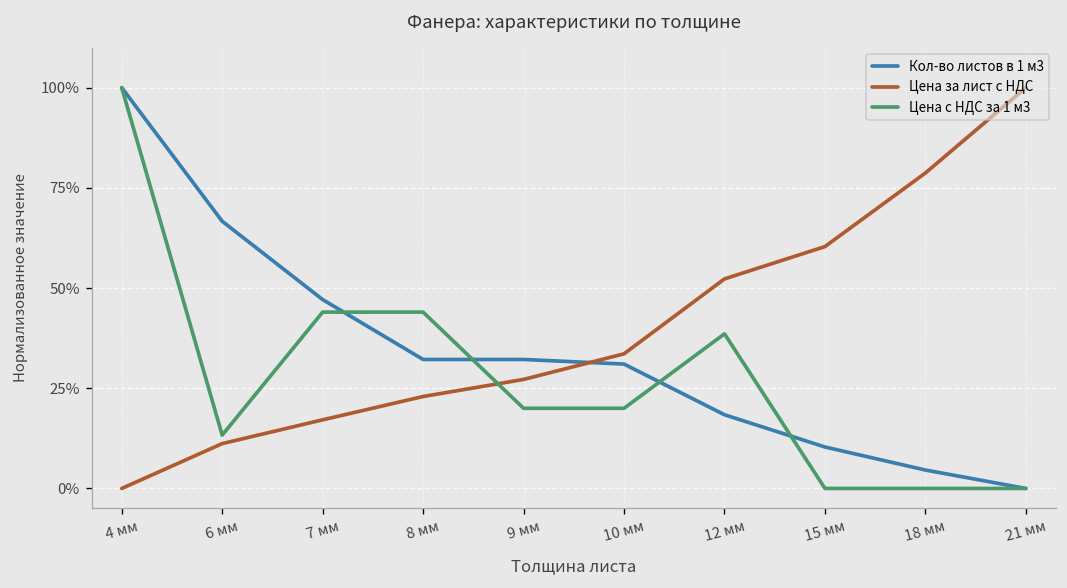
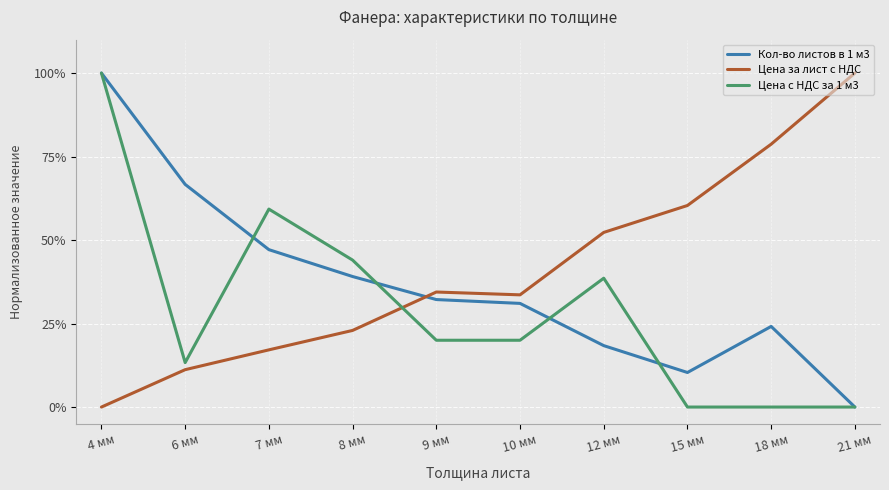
Цена с НДС за 1 м3, 7 мм: 44% -> 59%
Кол-во листов в 1 м3, 8 мм: 32% -> 39%
Цена за лист с НДС, 9 мм: 27% -> 34%
Кол-во листов в 1 м3, 18 мм: 5% -> 24%
